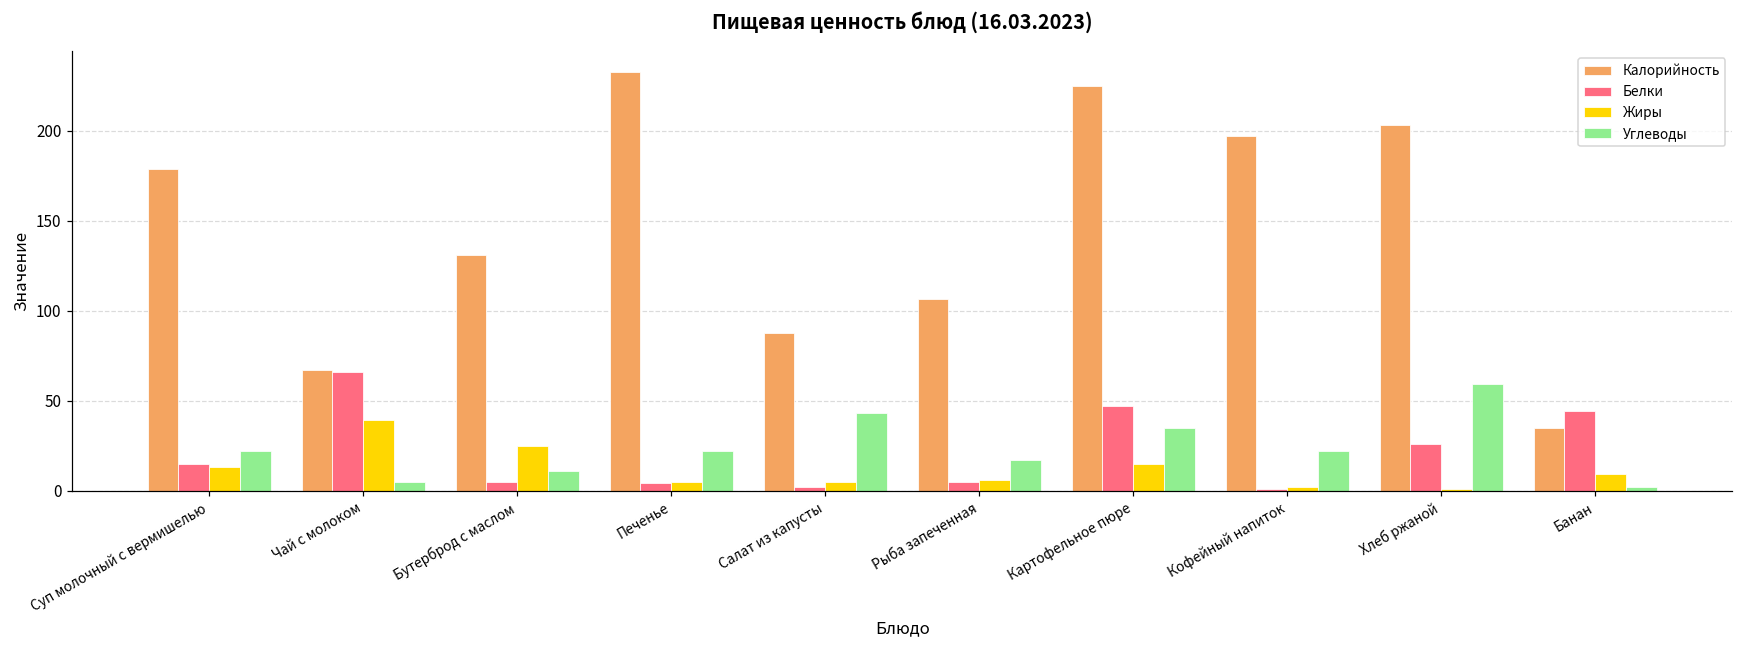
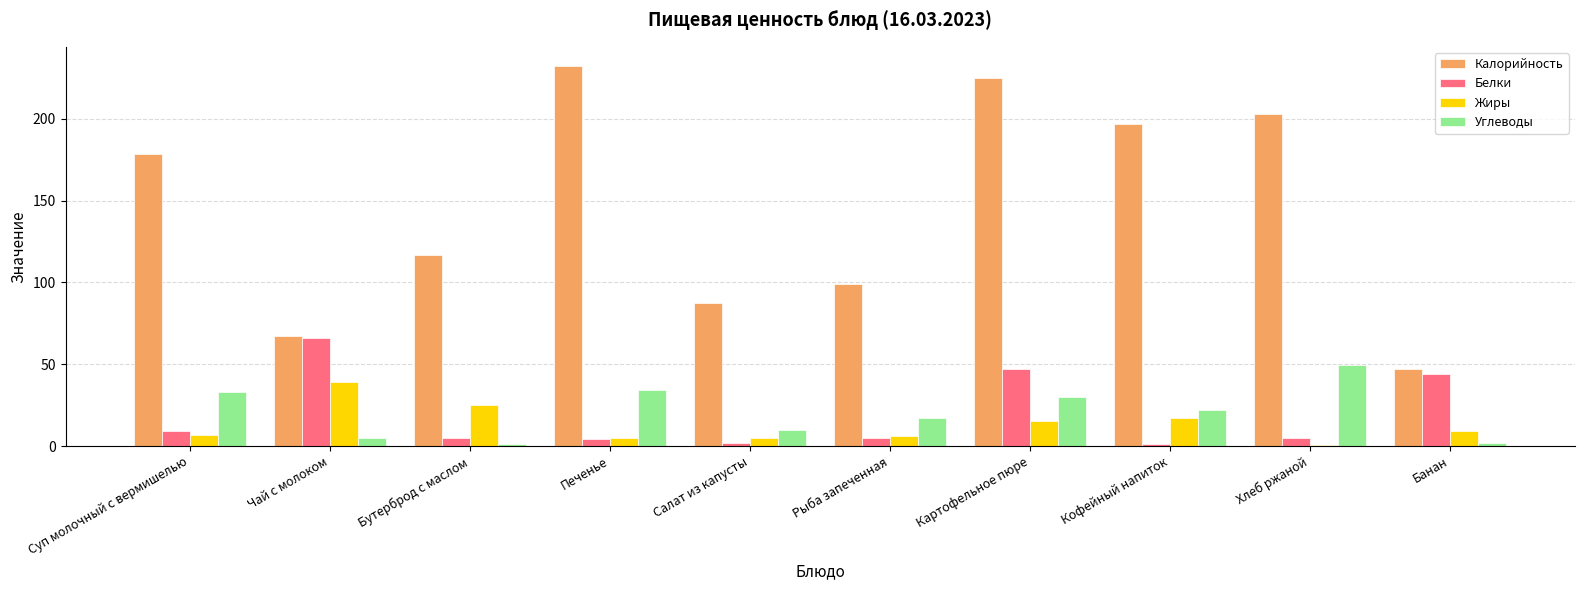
Белки, Суп молочный с вермишелью: 15 -> 9
Жиры, Суп молочный с вермишелью: 13 -> 7
Углеводы, Суп молочный с вермишелью: 22 -> 33
Калорийность, Бутерброд с маслом: 131 -> 117
Углеводы, Бутерброд с маслом: 11 -> 1
Углеводы, Печенье: 22 -> 34
Углеводы, Салат из капусты: 43 -> 10
Калорийность, Рыба запеченная: 107 -> 99
Углеводы, Картофельное пюре: 35 -> 30
Жиры, Кофейный напиток: 2 -> 17
Белки, Хлеб ржаной: 26 -> 5
Углеводы, Хлеб ржаной: 59 -> 50
Калорийность, Банан: 35 -> 47
